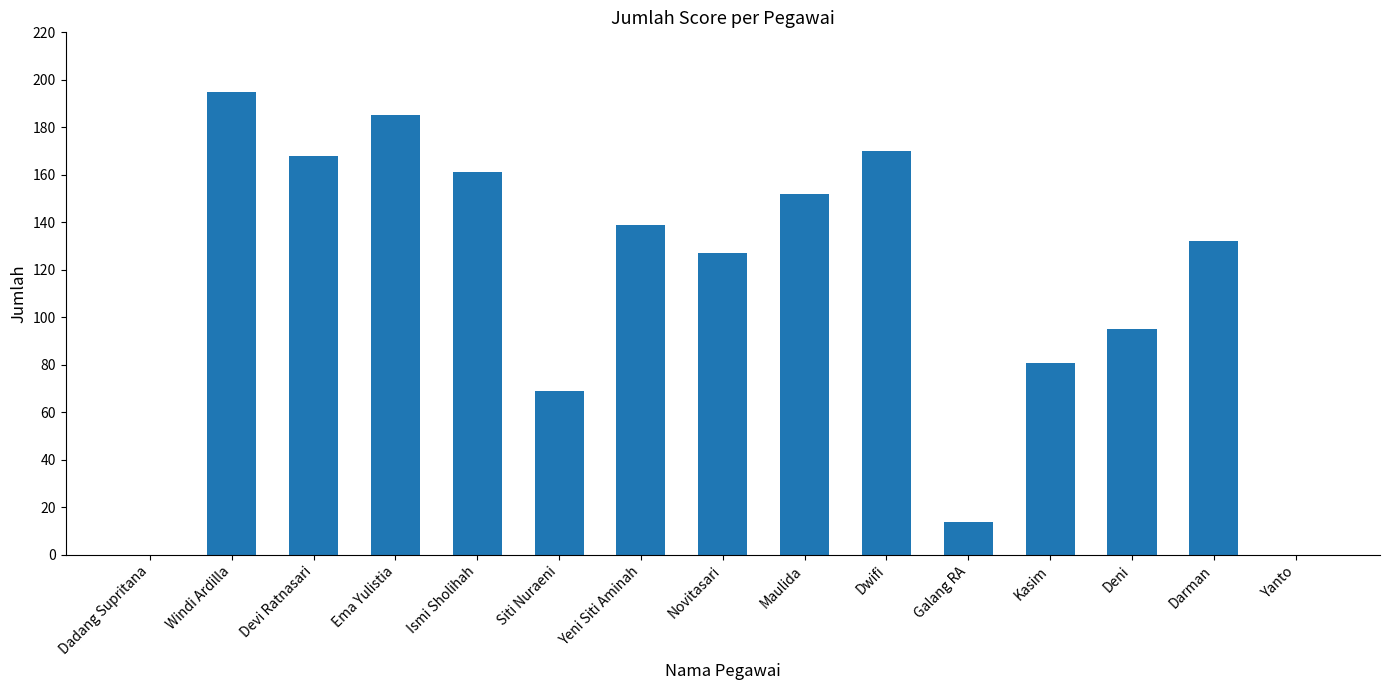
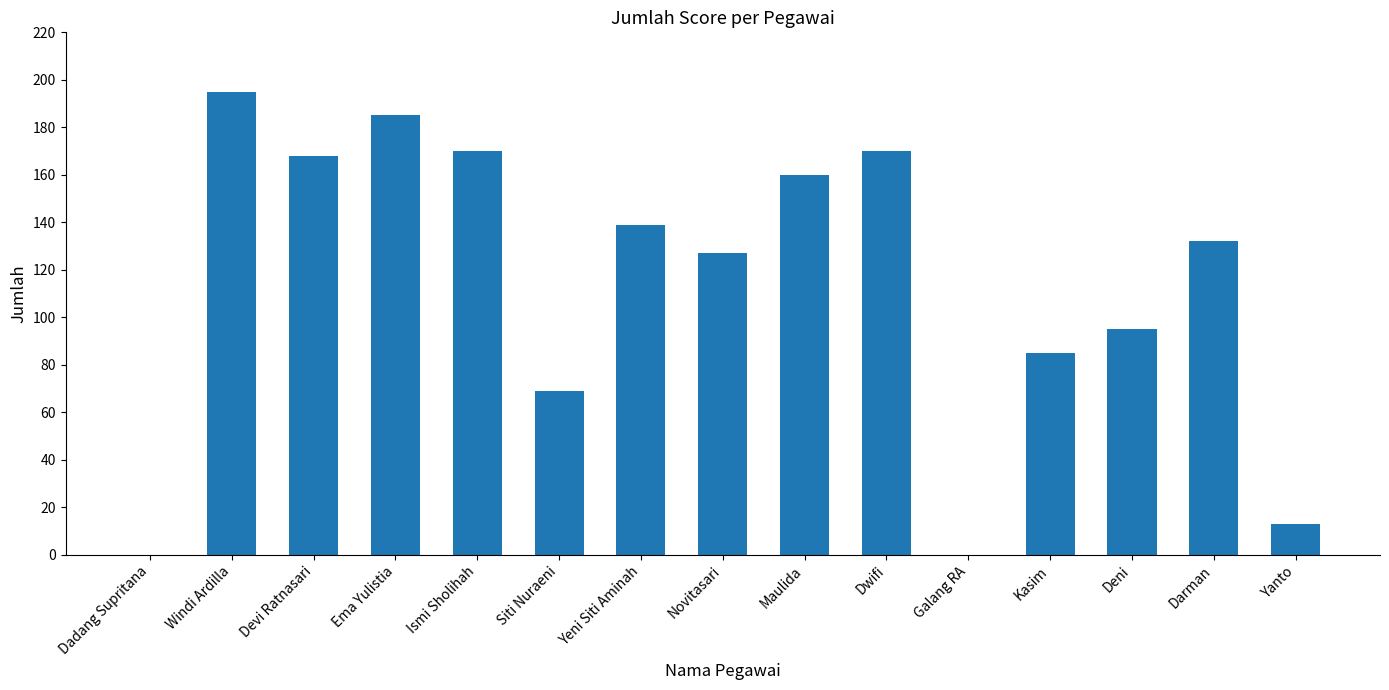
Ismi Sholihah: 161 -> 170
Maulida: 152 -> 160
Galang RA: 14 -> 0
Kasim: 81 -> 85
Yanto: 0 -> 13
